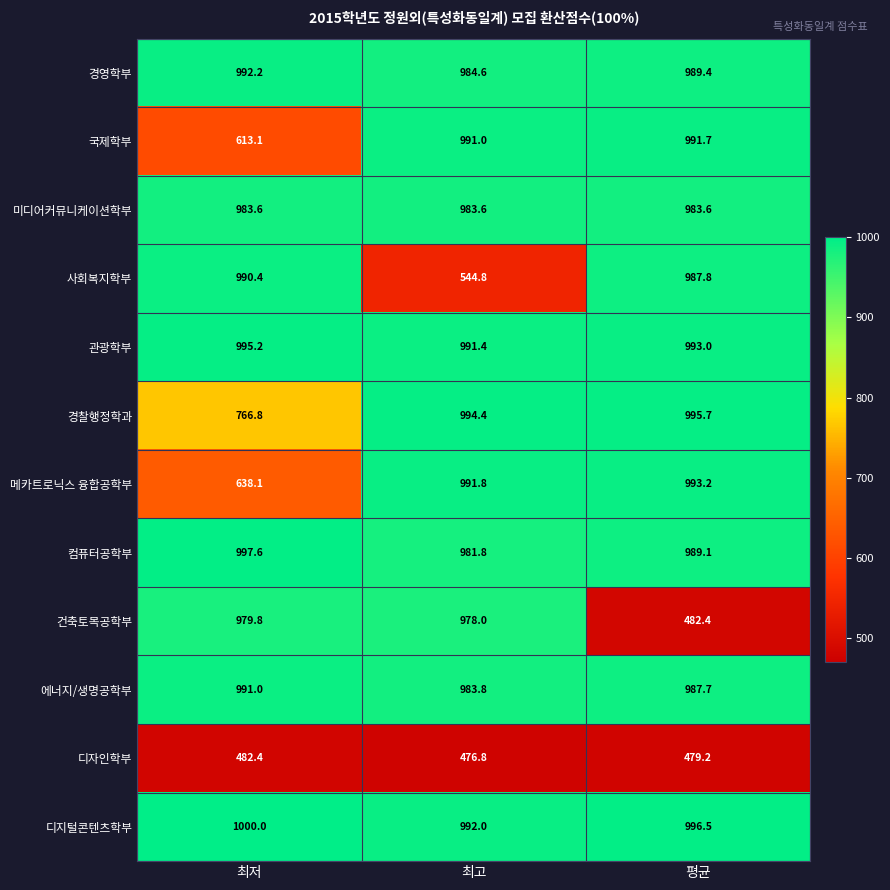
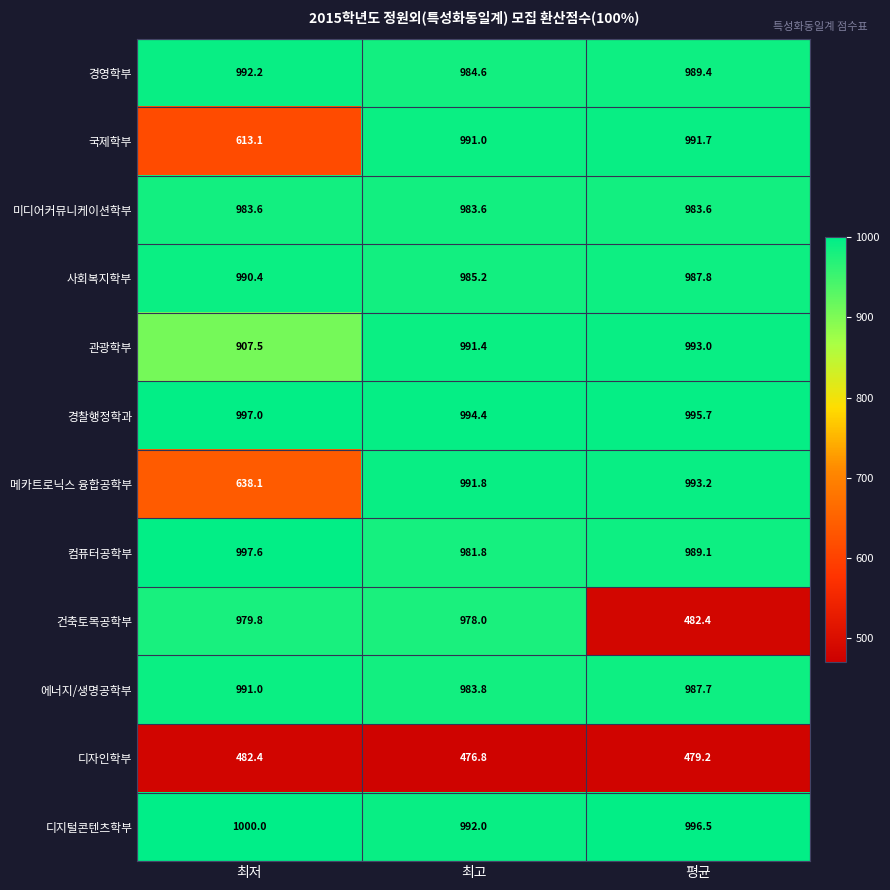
사회복지학부, 최고: 544.8 -> 985.2
관광학부, 최저: 995.2 -> 907.5
경찰행정학과, 최저: 766.8 -> 997.0
